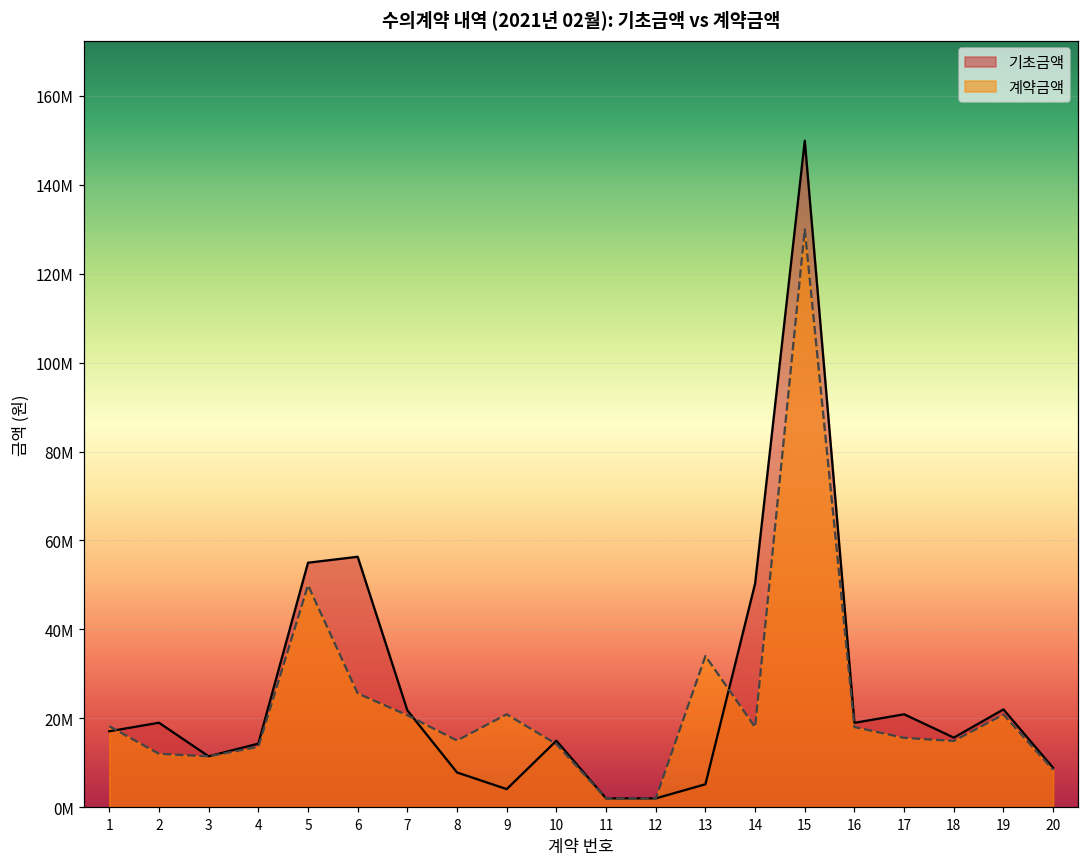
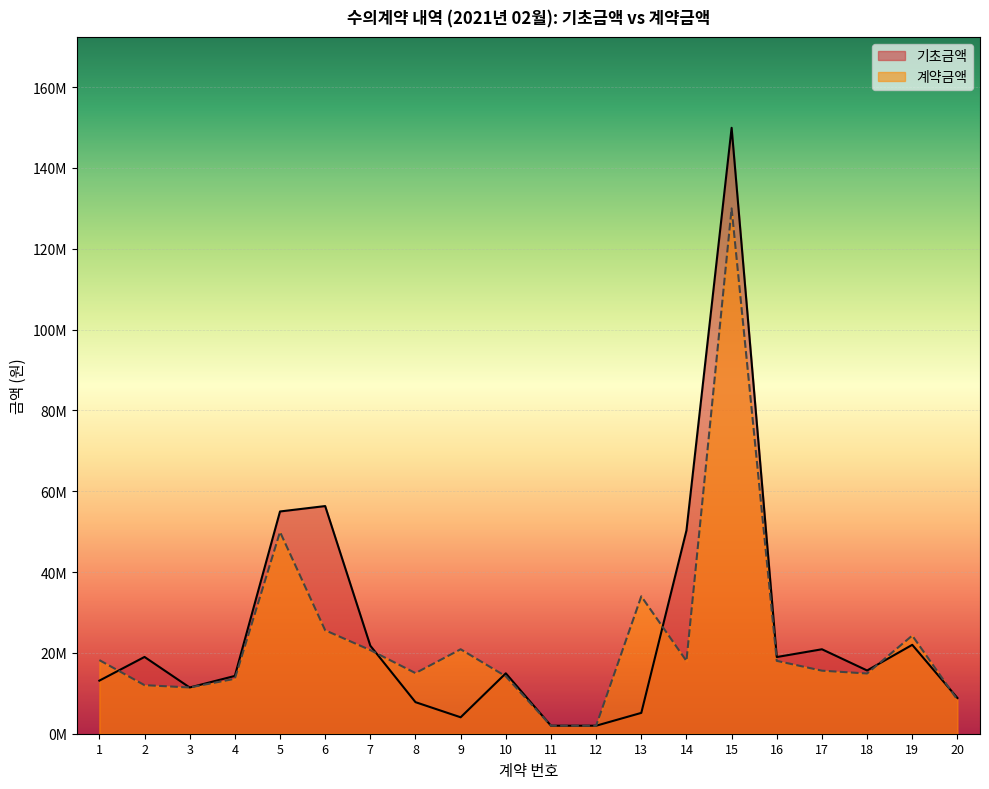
기초금액, 1: 17000000 -> 13000000
계약금액, 19: 21000000 -> 24000000
